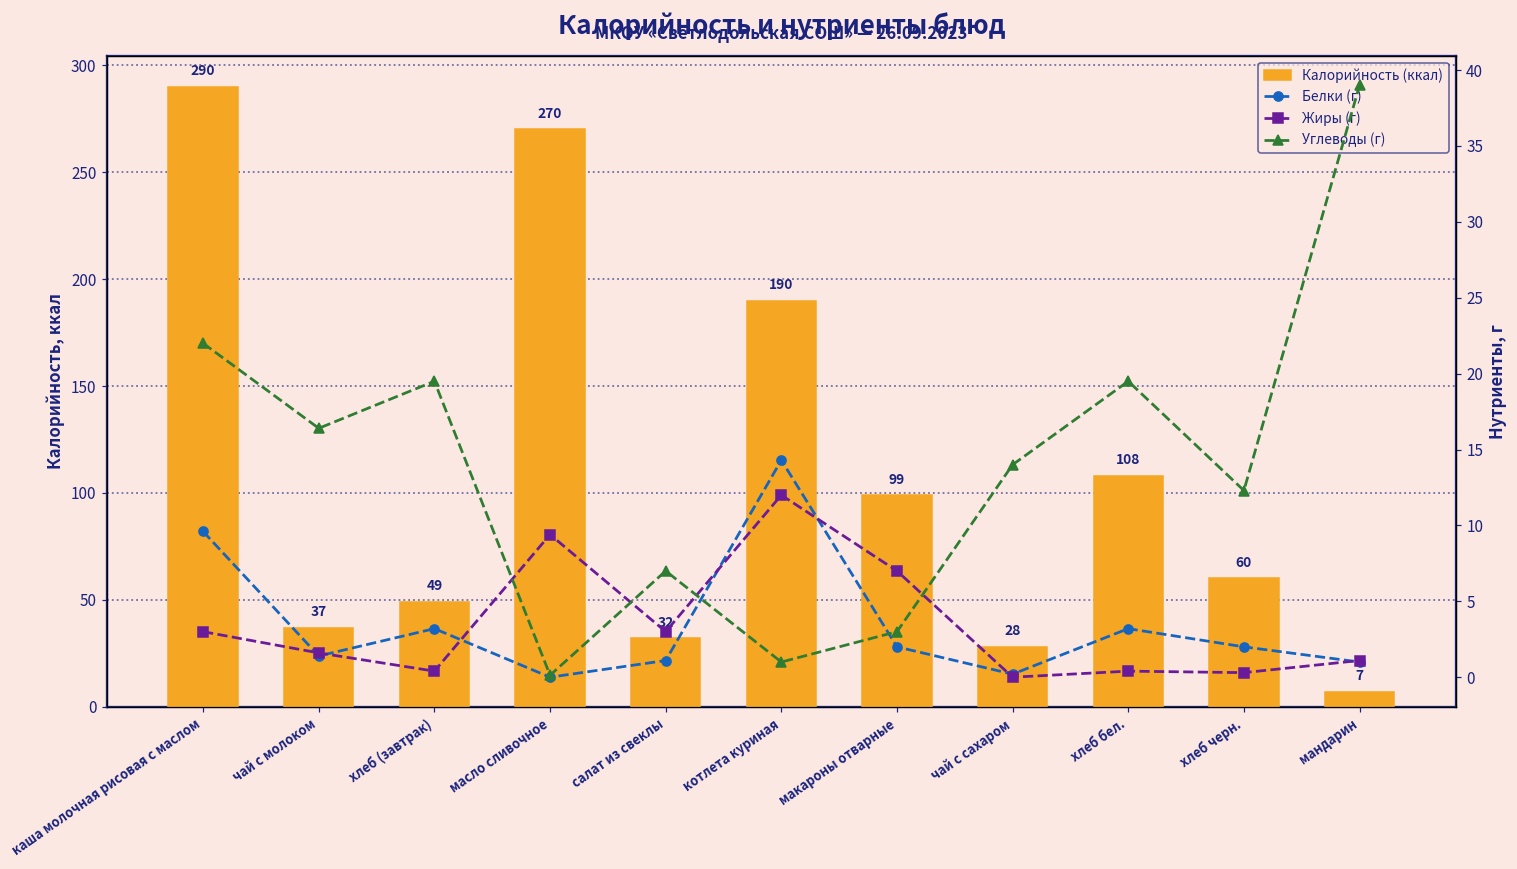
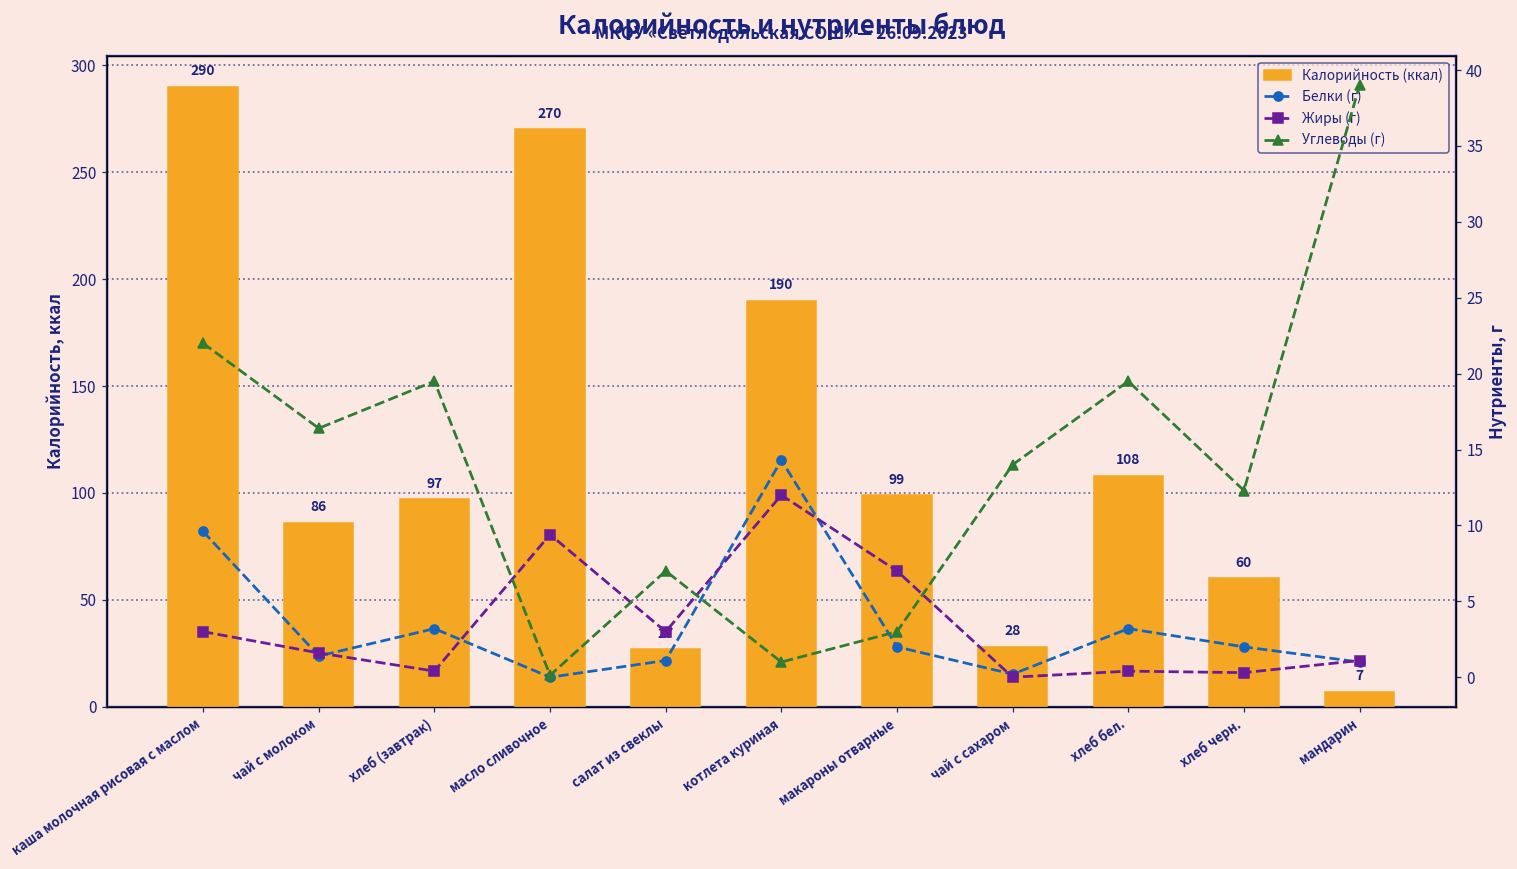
Калорийность (ккал), чай с молоком: 37 -> 86
Калорийность (ккал), хлеб (завтрак): 49 -> 97
Калорийность (ккал), салат из свеклы: 32 -> 27
